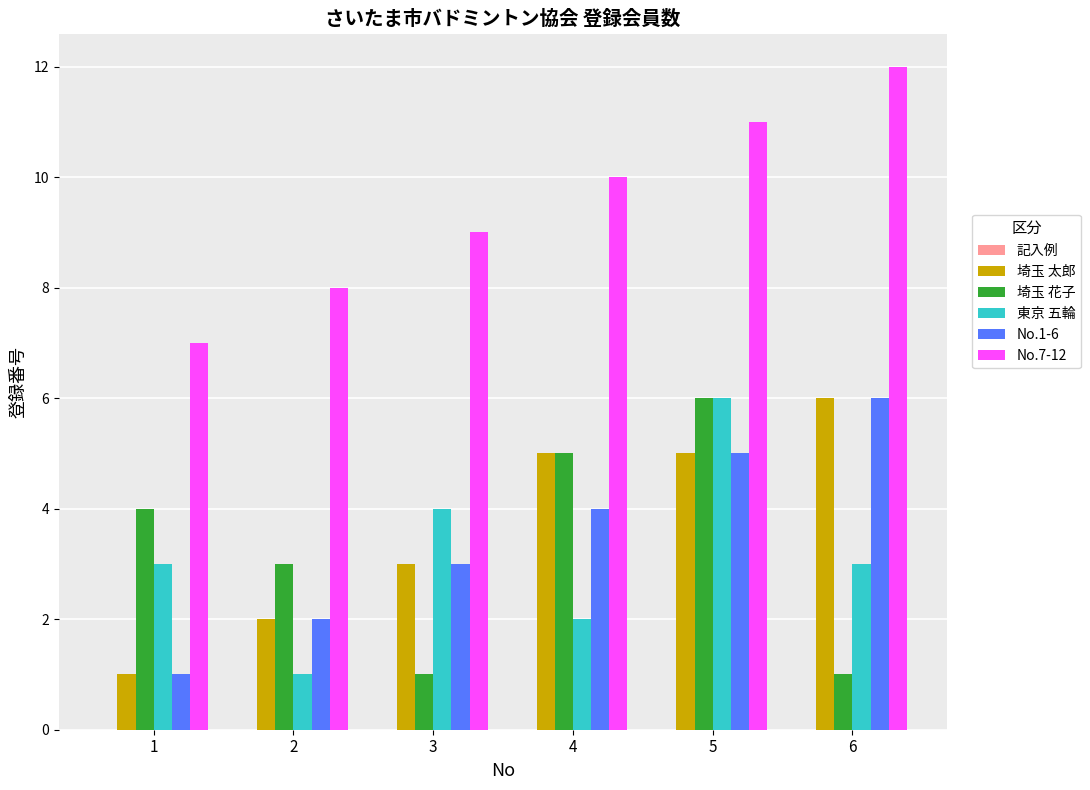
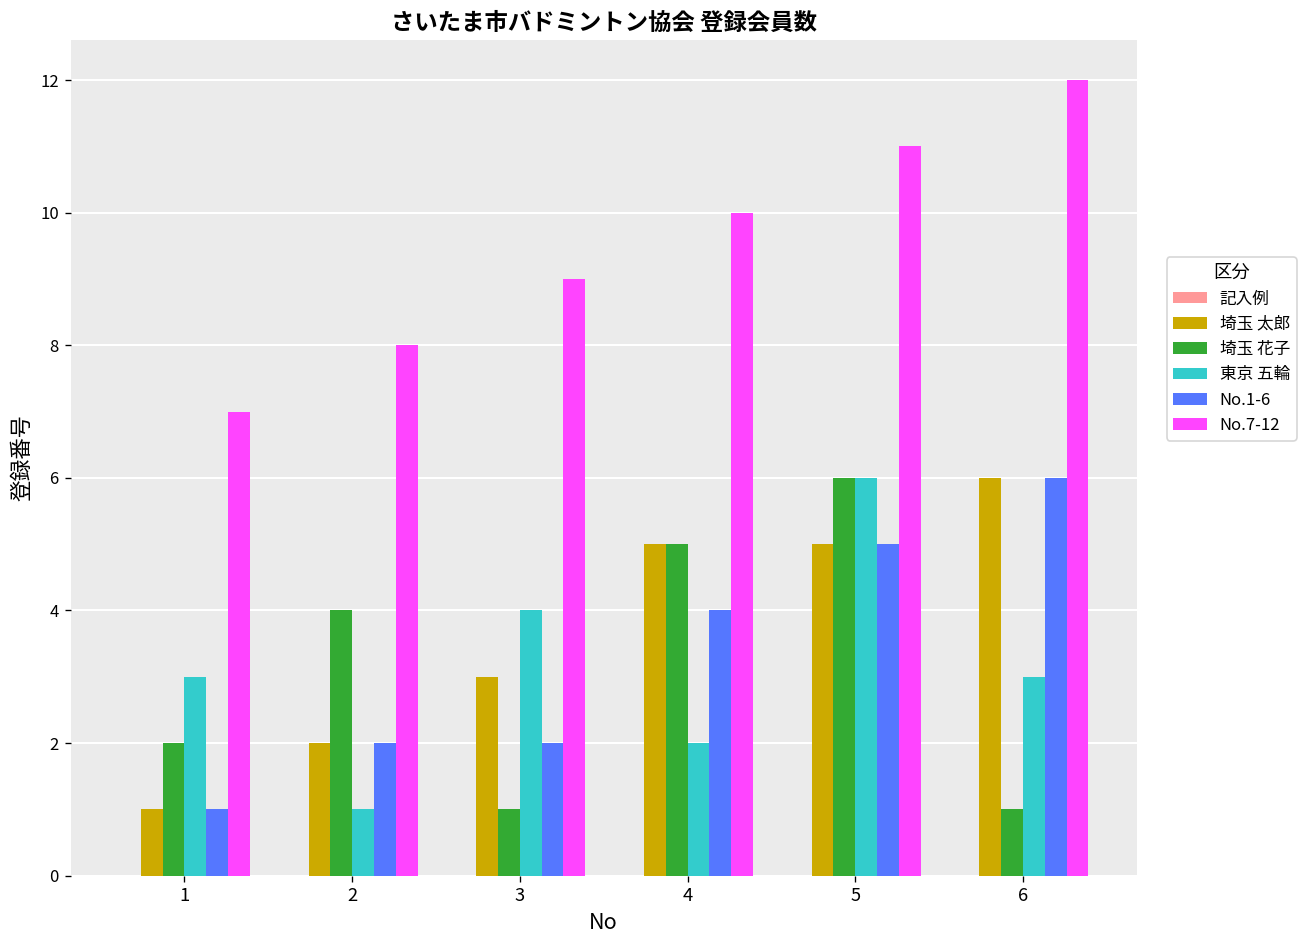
埼玉 花子, 1: 4 -> 2
埼玉 花子, 2: 3 -> 4
No.1-6, 3: 3 -> 2
